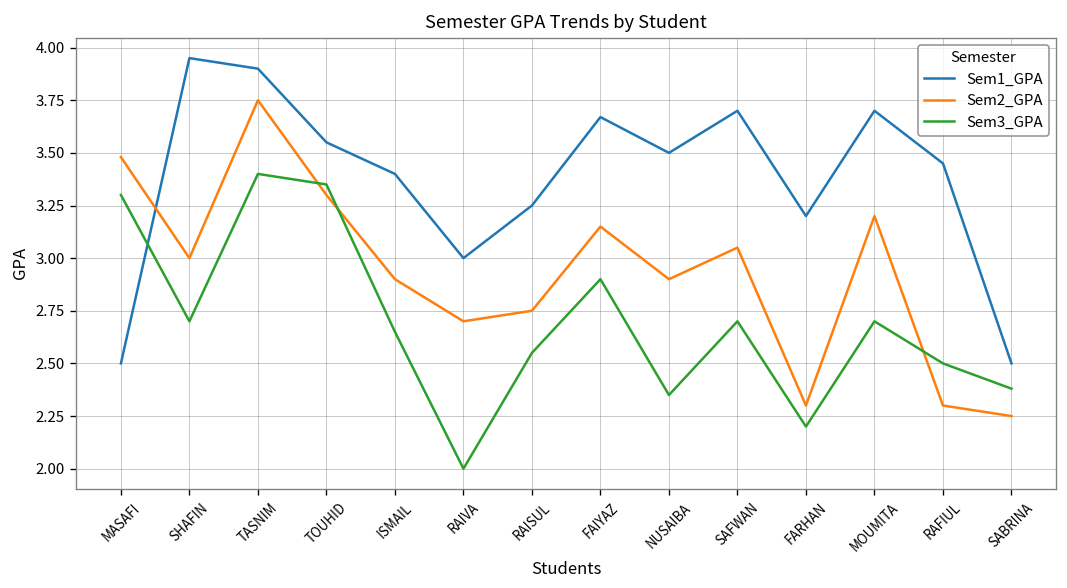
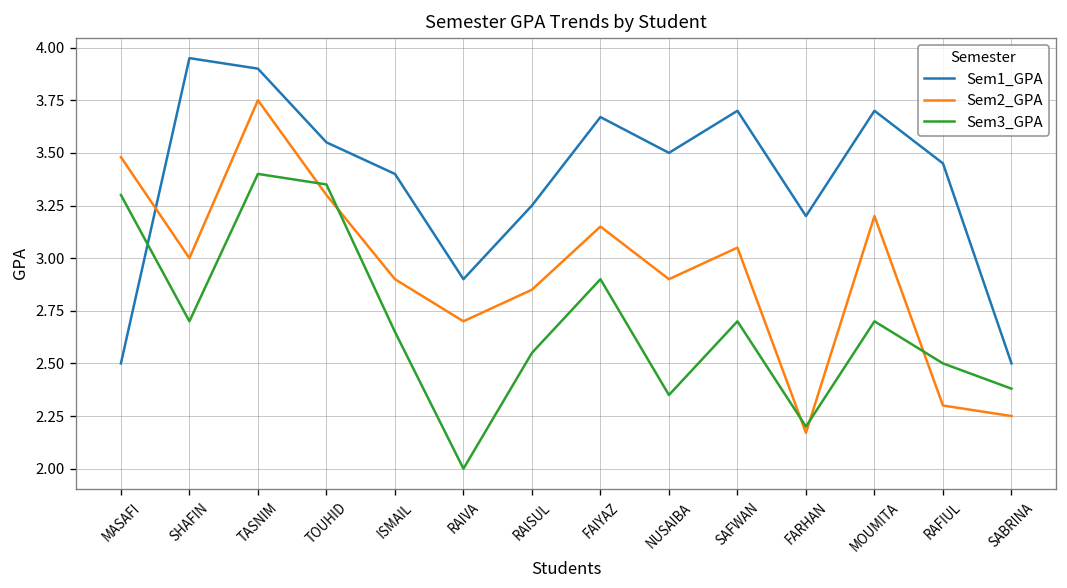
Sem1_GPA, RAIVA: 3.0 -> 2.9
Sem2_GPA, RAISUL: 2.75 -> 2.85
Sem2_GPA, FARHAN: 2.30 -> 2.17
